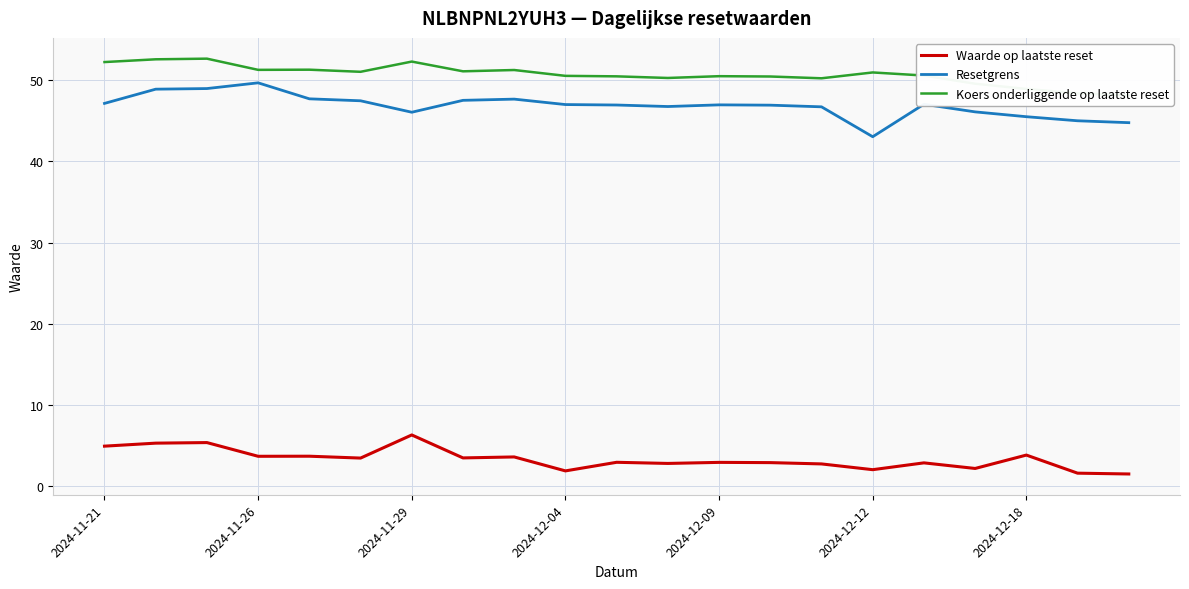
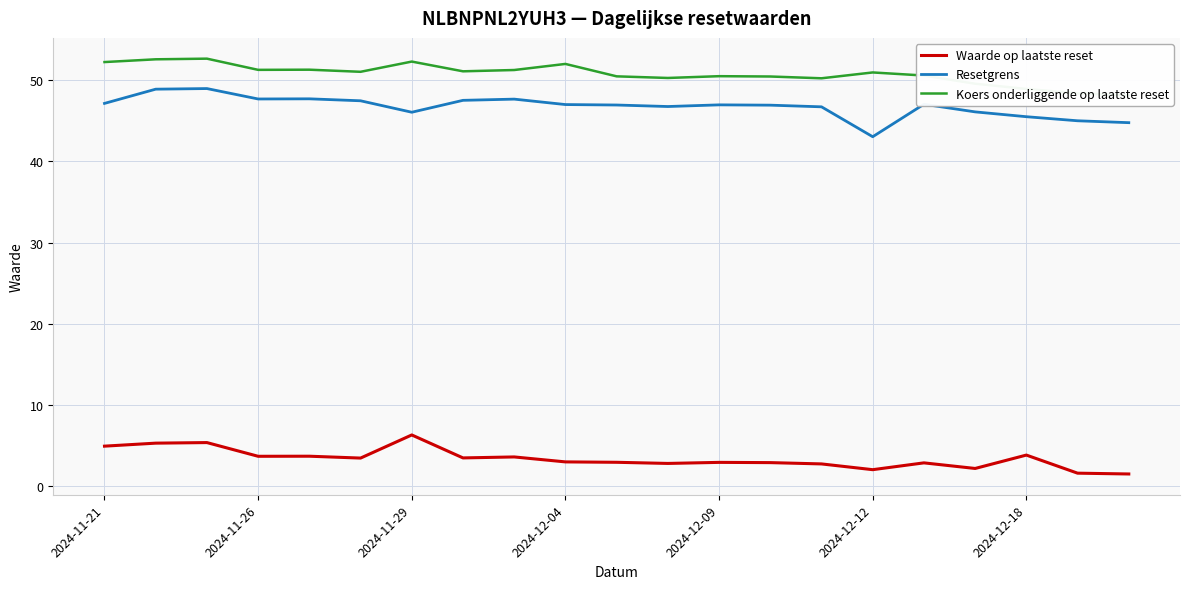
Resetgrens, 2024-11-26: 50 -> 48
Waarde op laatste reset, 2024-12-04: 2 -> 3
Koers onderliggende op laatste reset, 2024-12-04: 51 -> 52
